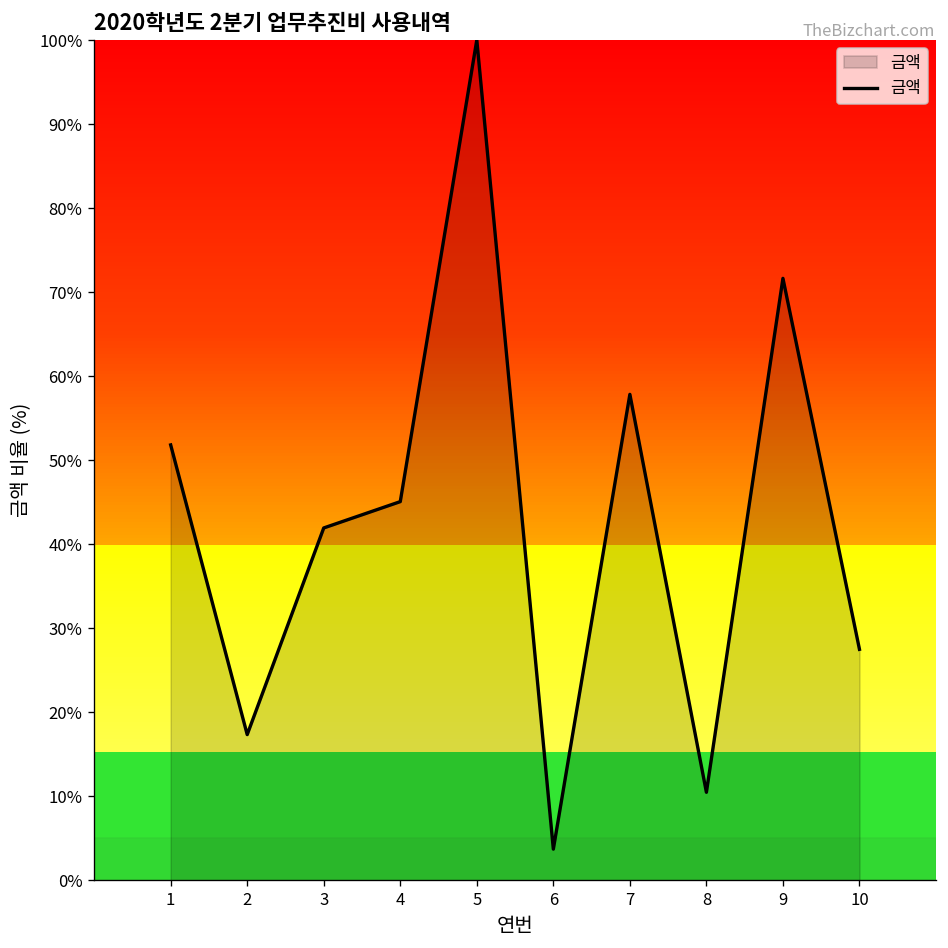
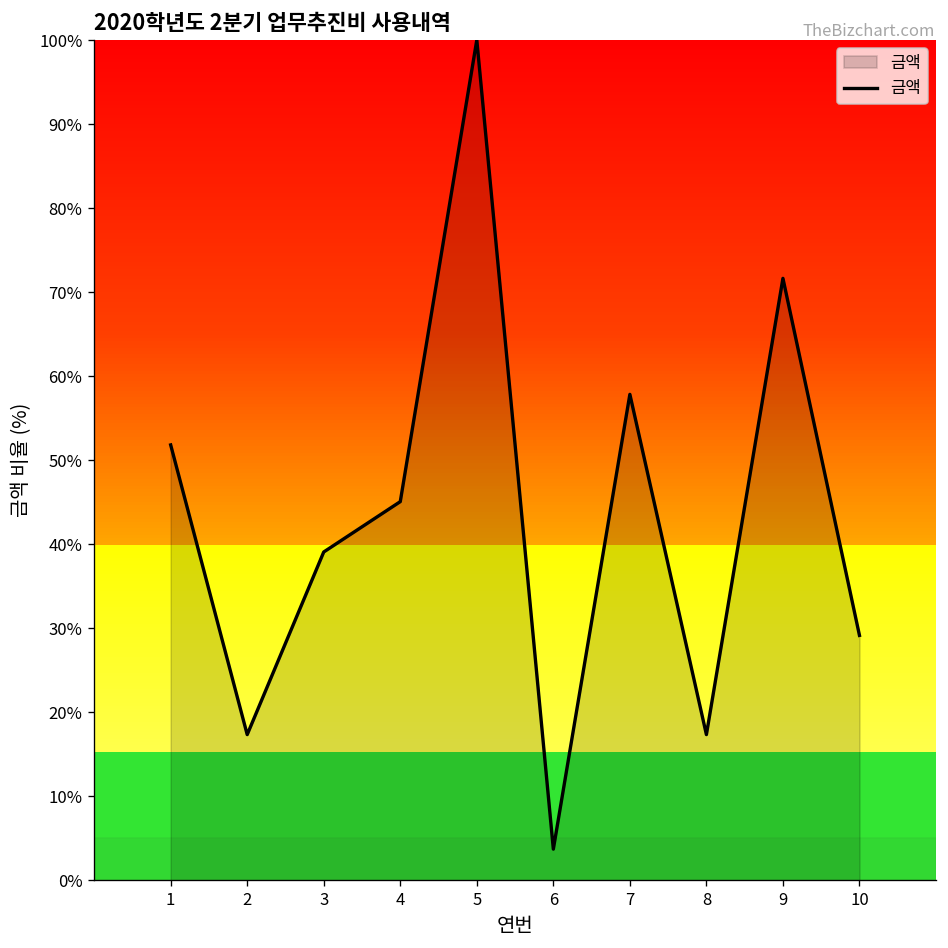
3: 42% -> 39%
8: 10% -> 17%
10: 28% -> 29%
